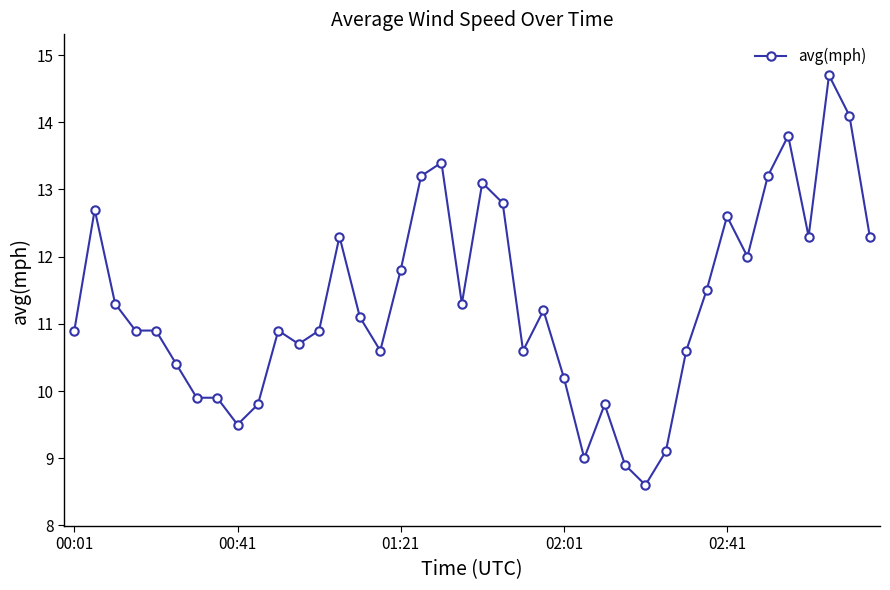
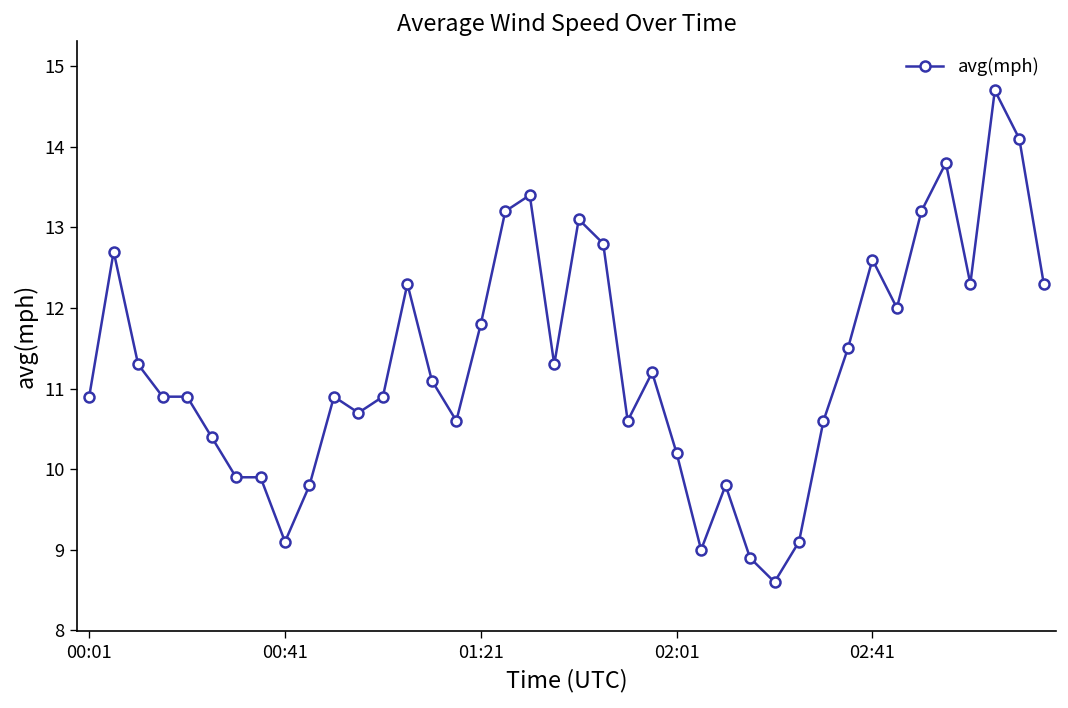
00:41: 9.5 -> 9.1
